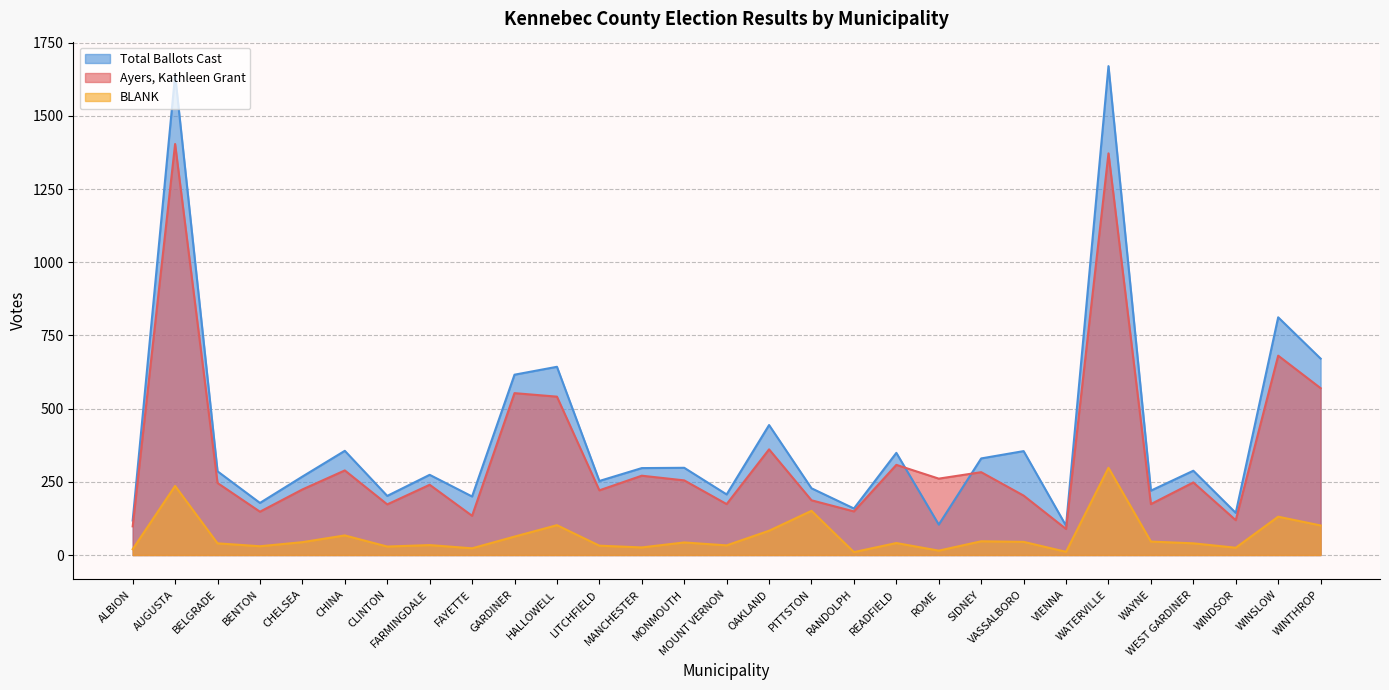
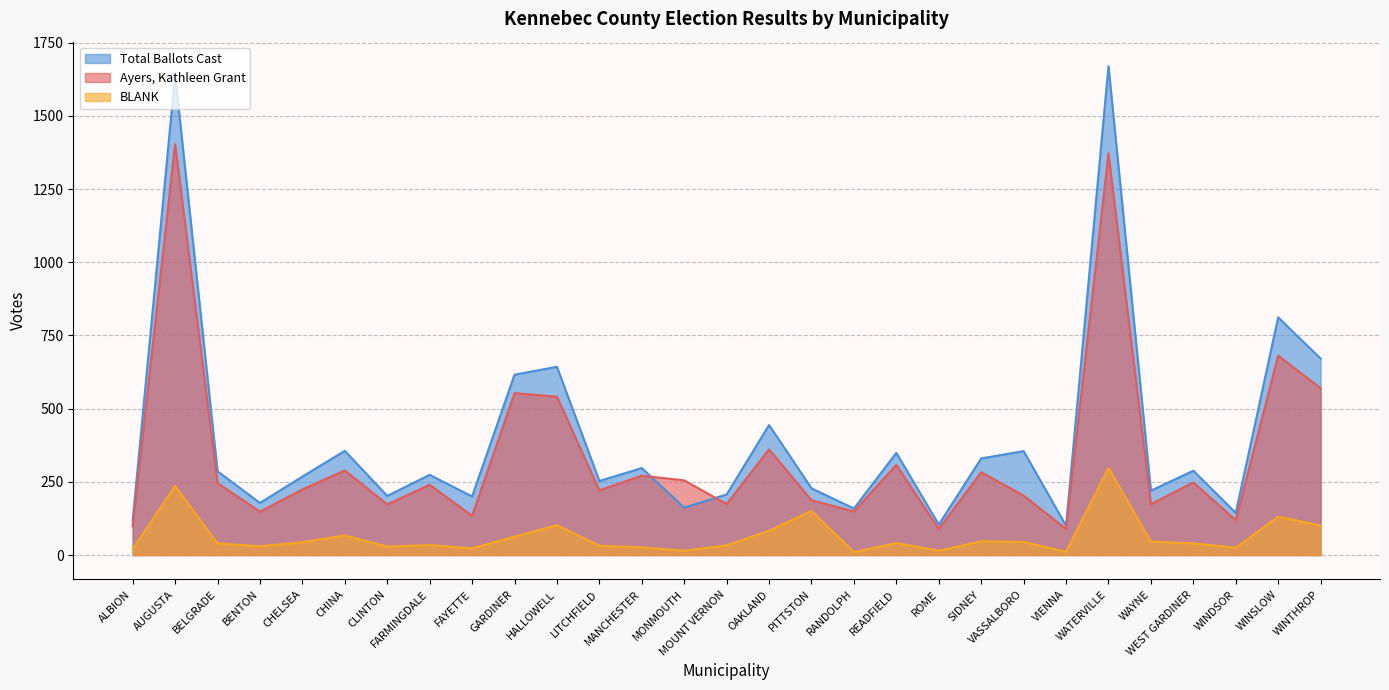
Total Ballots Cast, MONMOUTH: 300 -> 160
BLANK, MONMOUTH: 40 -> 20
Ayers, Kathleen Grant, ROME: 260 -> 90
